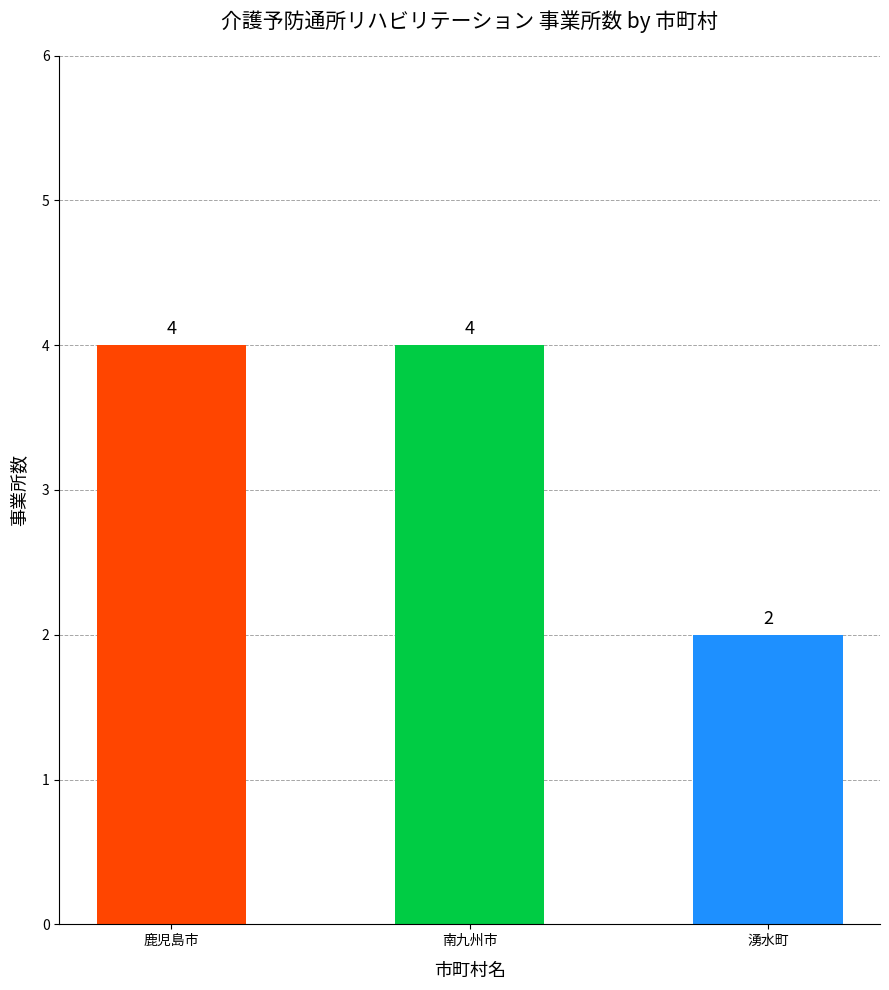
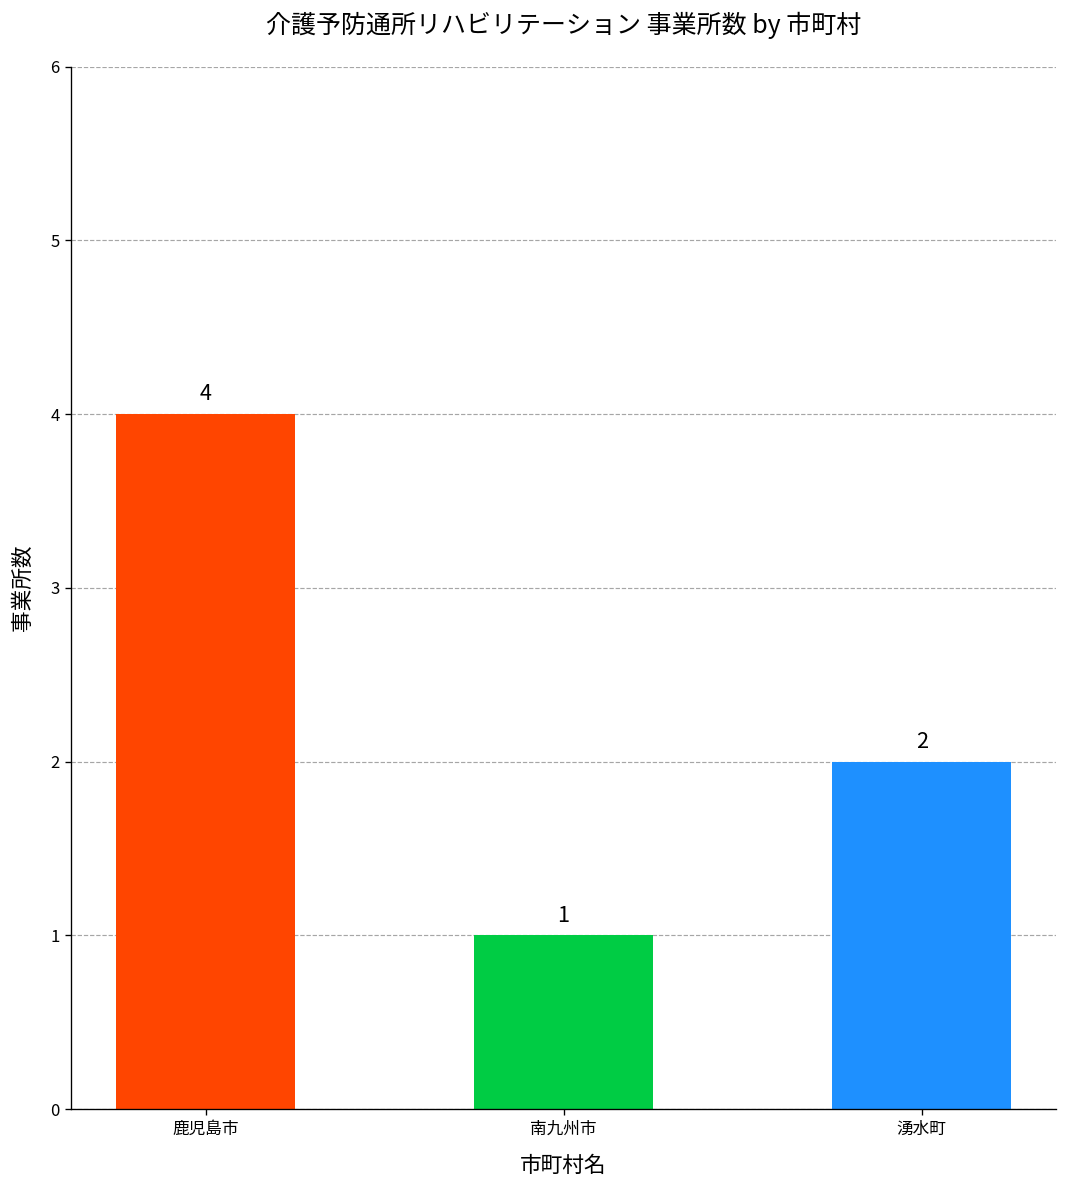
南九州市: 4 -> 1
